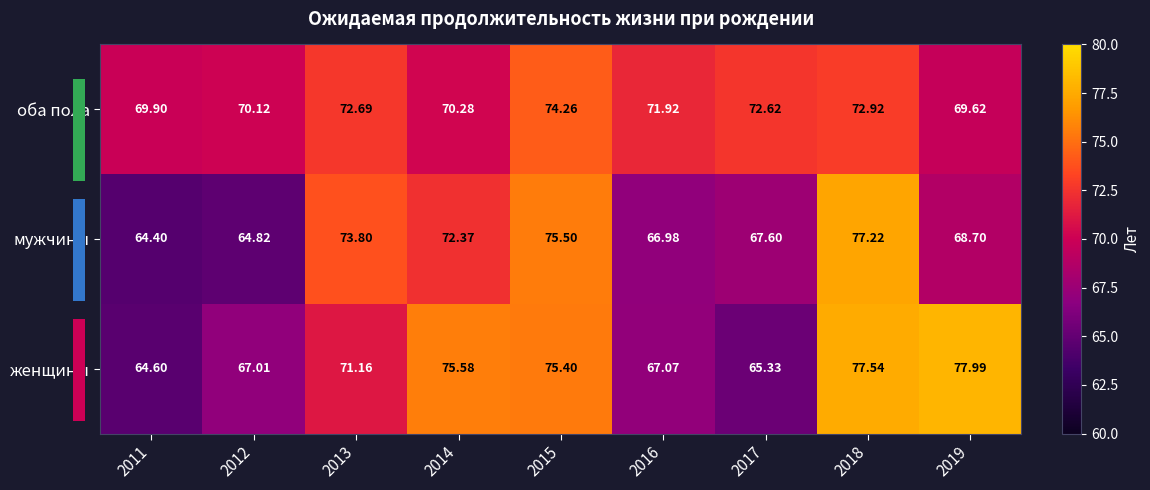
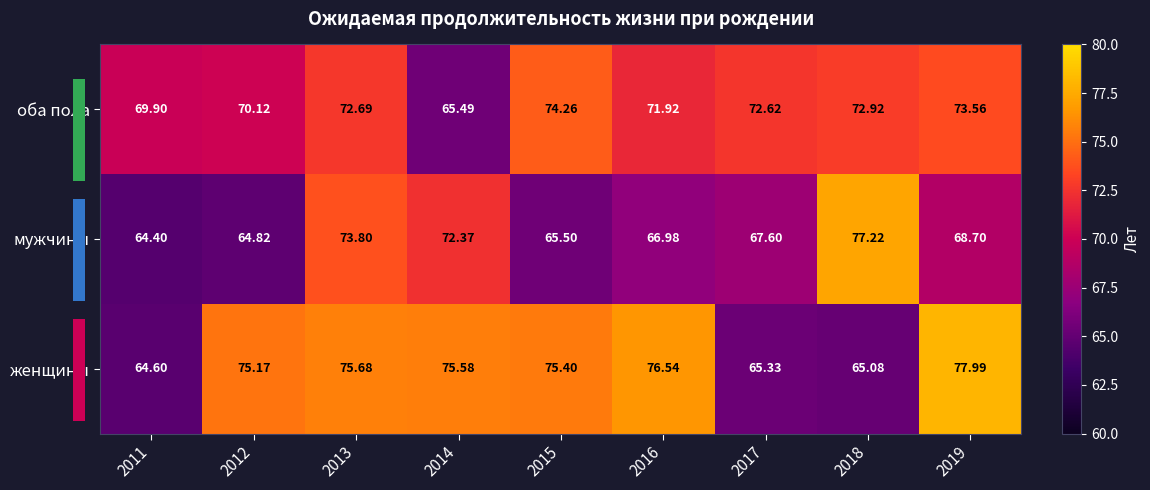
Ожидаемая продолжительность жизни при рождении, оба пола, 2014: 70.28 -> 65.49
Ожидаемая продолжительность жизни при рождении, оба пола, 2019: 69.62 -> 73.56
Ожидаемая продолжительность жизни при рождении, мужчины, 2015: 75.50 -> 65.50
Ожидаемая продолжительность жизни при рождении, женщины, 2012: 67.01 -> 75.17
Ожидаемая продолжительность жизни при рождении, женщины, 2013: 71.16 -> 75.68
Ожидаемая продолжительность жизни при рождении, женщины, 2016: 67.07 -> 76.54
Ожидаемая продолжительность жизни при рождении, женщины, 2018: 77.54 -> 65.08
